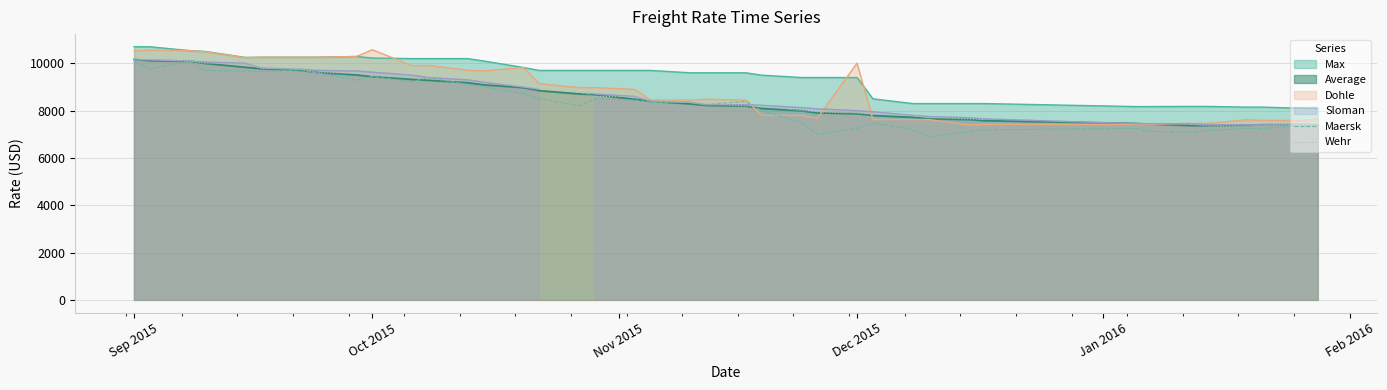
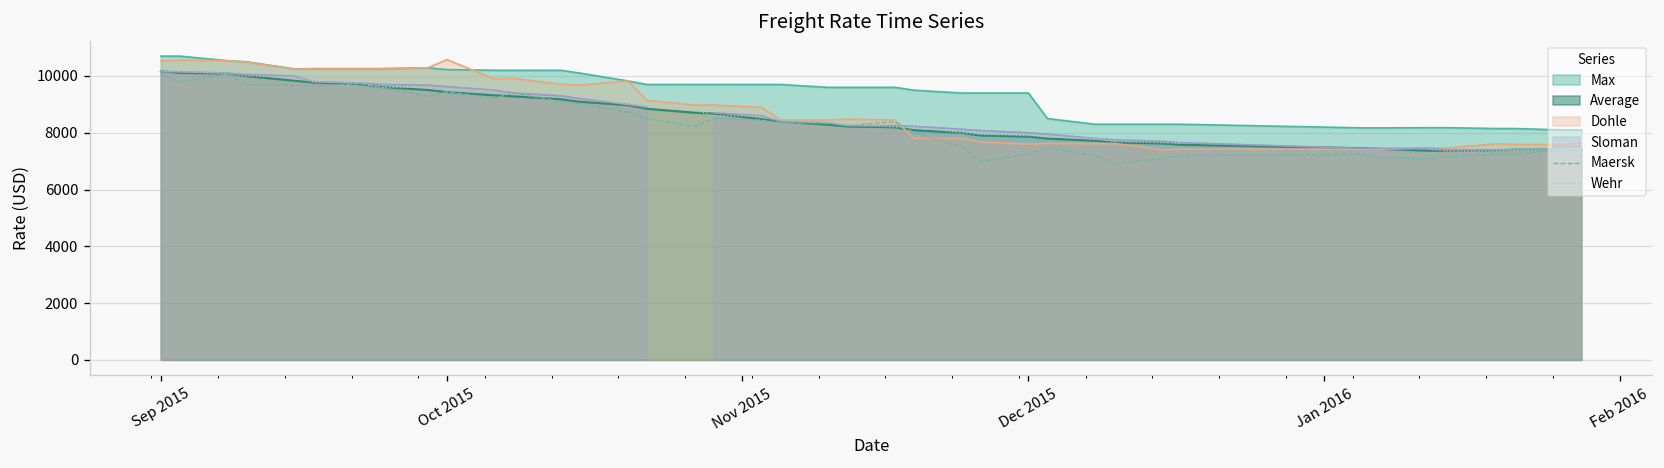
Dohle, Dec 2015: 10000 -> 7600
